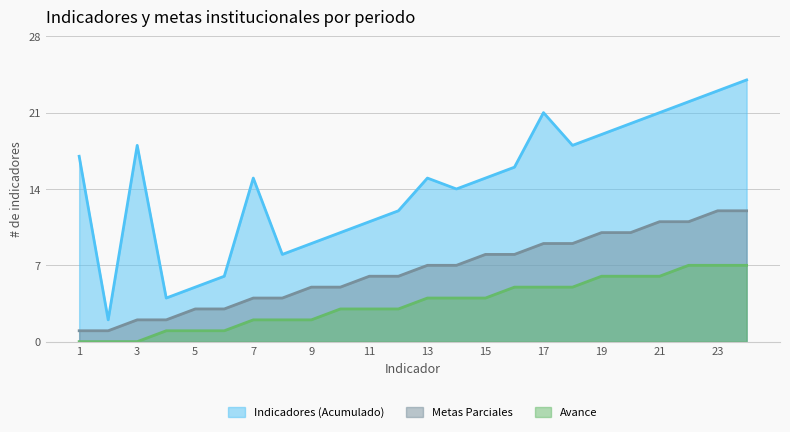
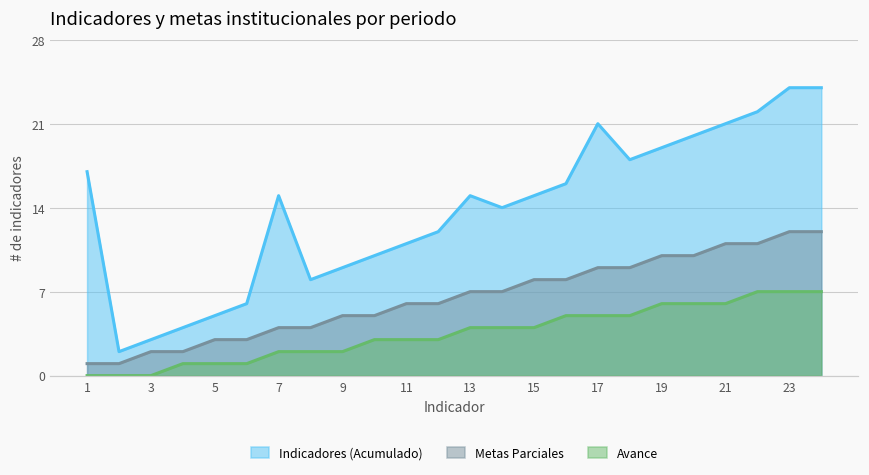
Indicadores (Acumulado), 3: 18 -> 3
Indicadores (Acumulado), 23: 23 -> 24
